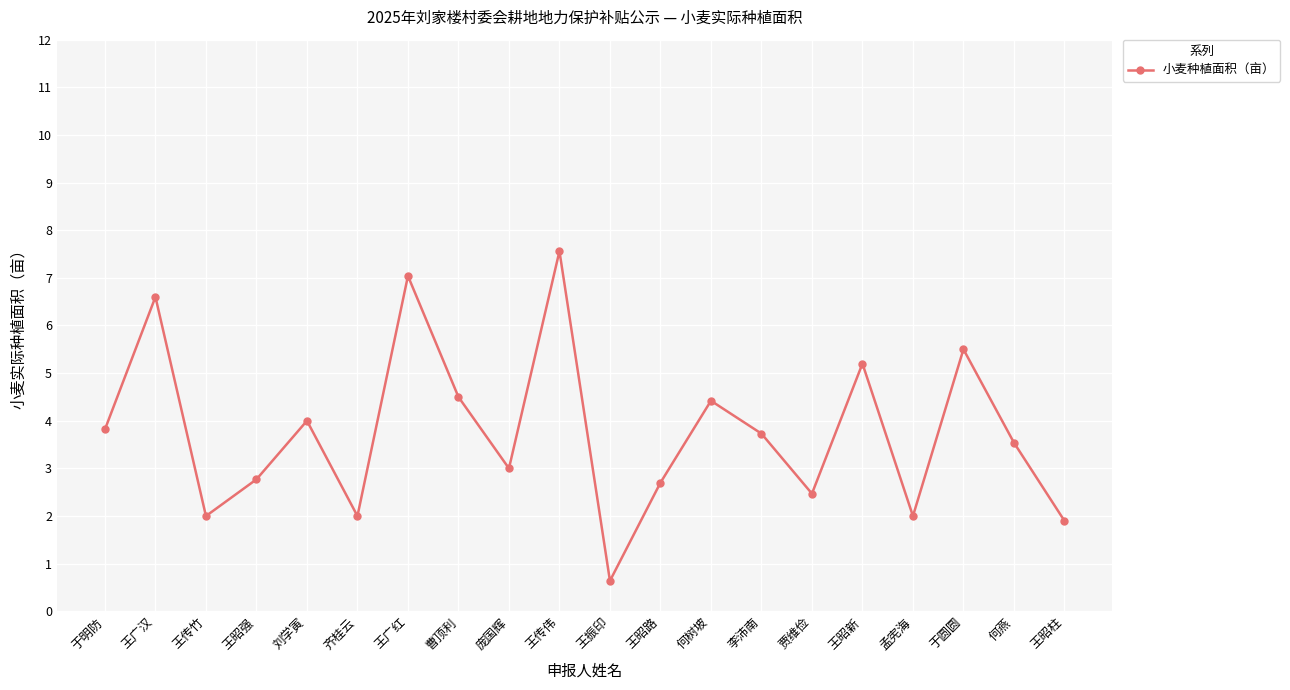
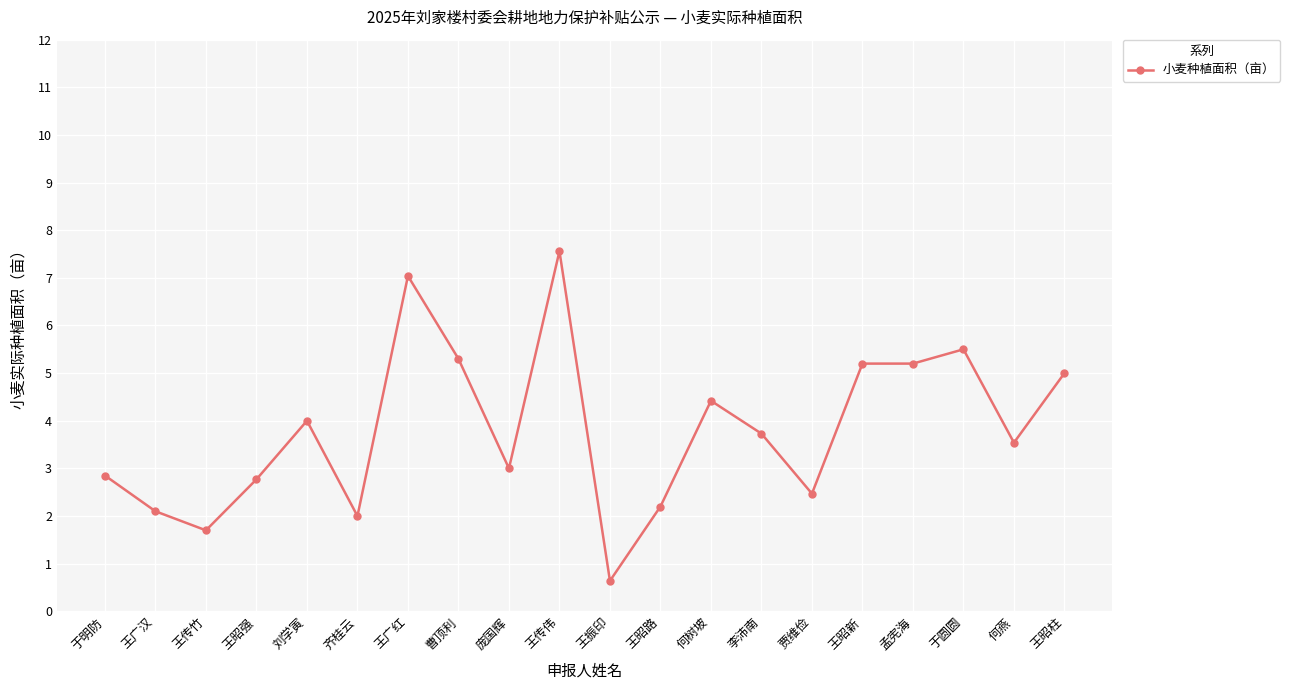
于明防: 3.8 -> 2.9
王广汉: 6.6 -> 2.1
王传竹: 2.0 -> 1.7
曹顶利: 4.5 -> 5.3
王昭路: 2.7 -> 2.2
孟宪海: 2.0 -> 5.2
王昭柱: 1.9 -> 5.0
